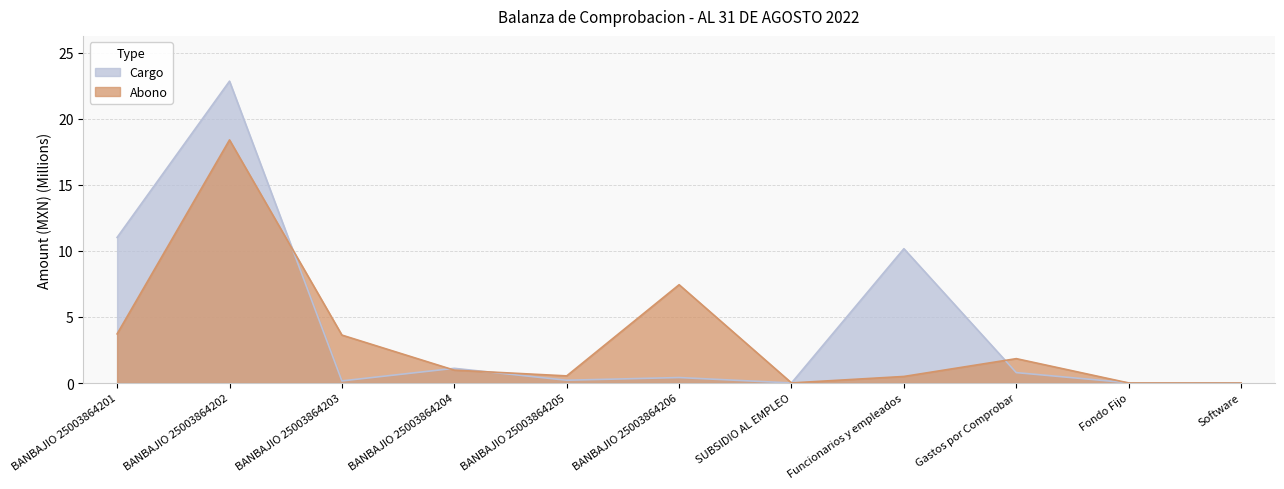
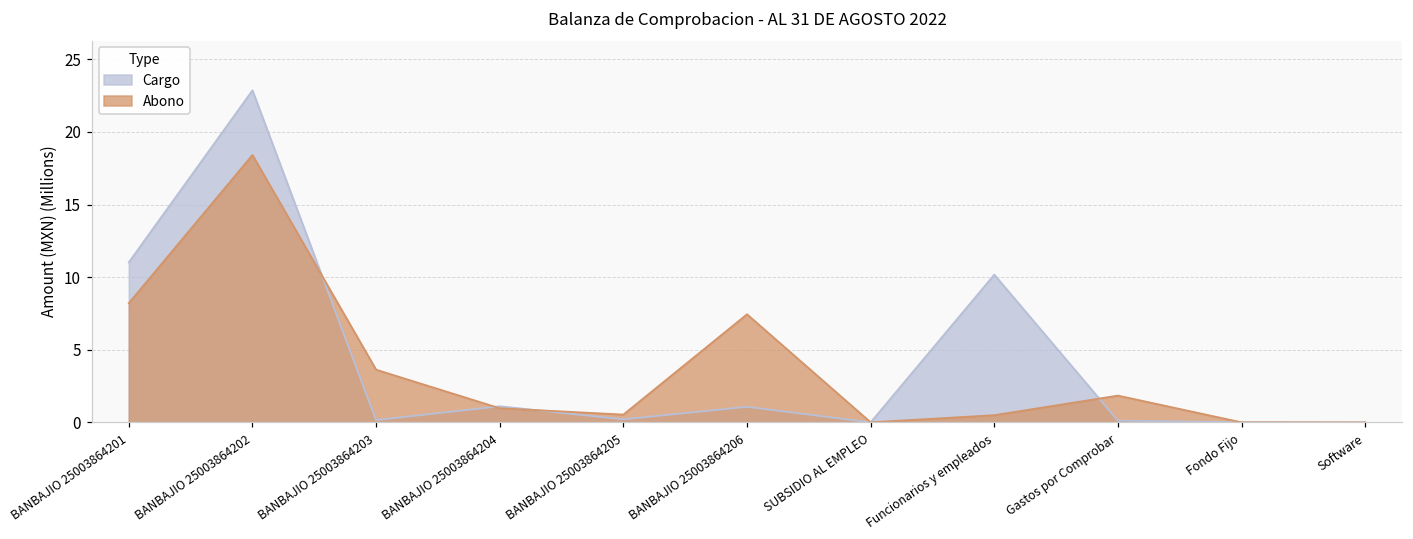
Abono, BANBAJIO 25003864201: 3.7 -> 8.2
Cargo, BANBAJIO 25003864206: 0.4 -> 1.1
Cargo, Gastos por Comprobar: 0.8 -> 0.1
